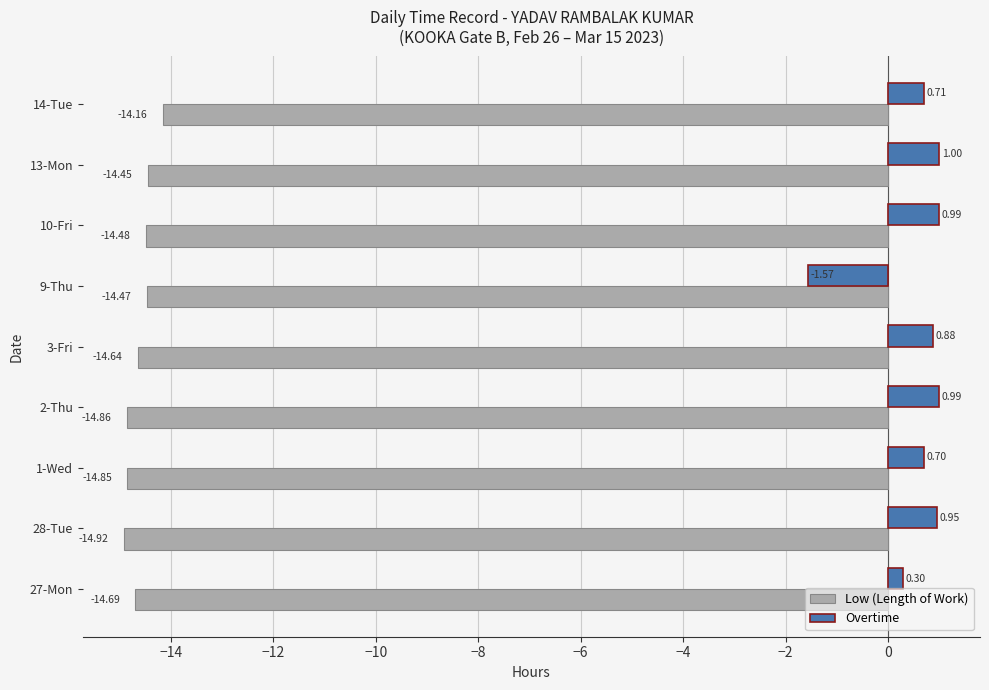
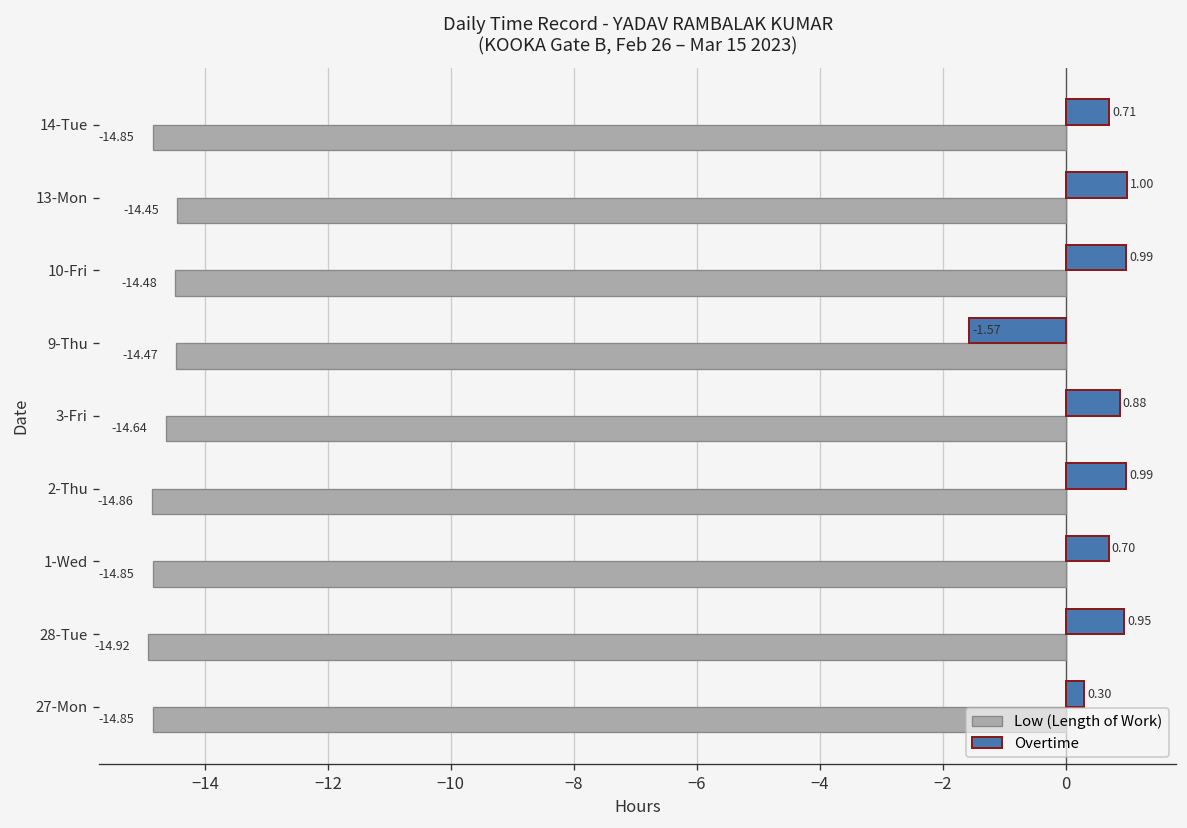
Low (Length of Work), 14-Tue: -14.16 -> -14.85
Low (Length of Work), 27-Mon: -14.69 -> -14.85
